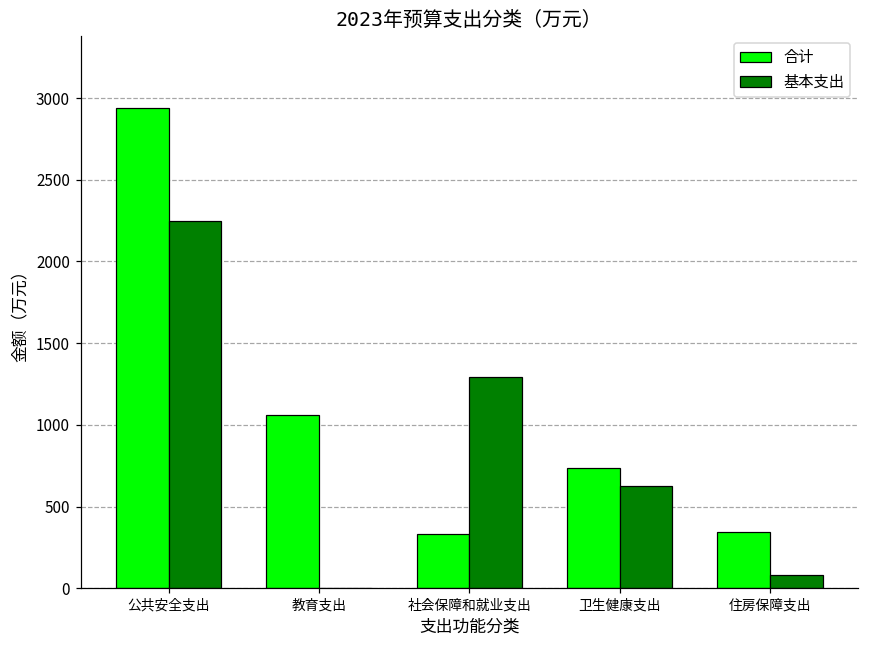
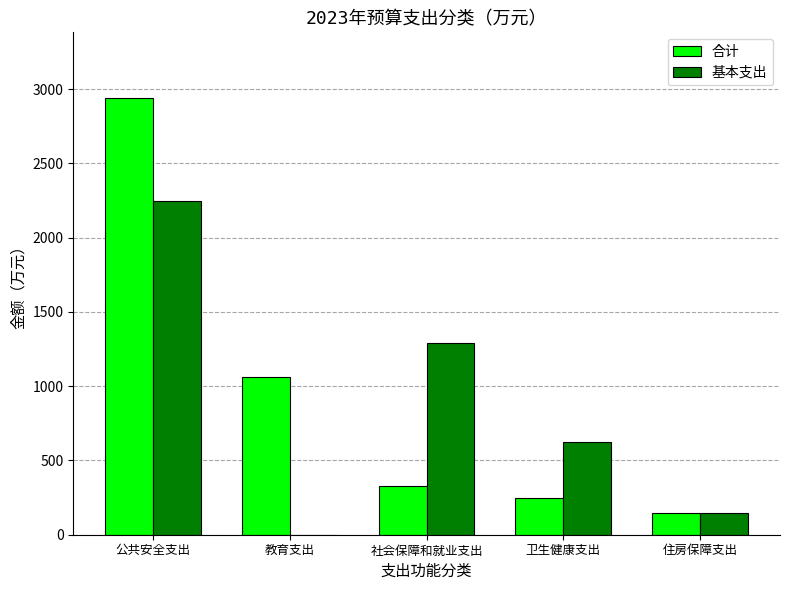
合计, 卫生健康支出: 730 -> 250
合计, 住房保障支出: 350 -> 150
基本支出, 住房保障支出: 80 -> 150
